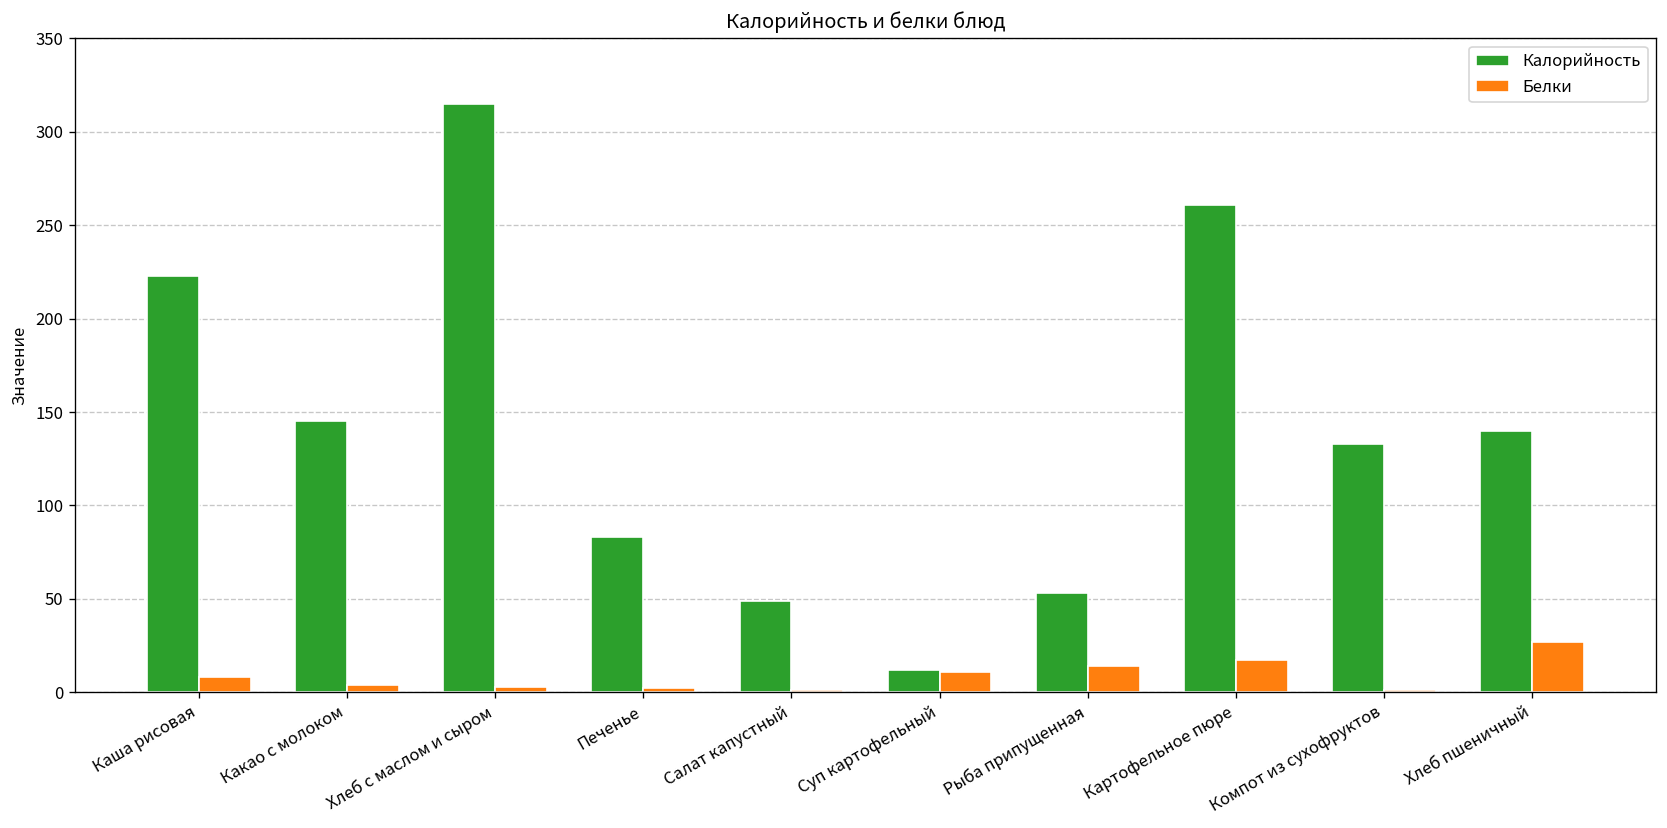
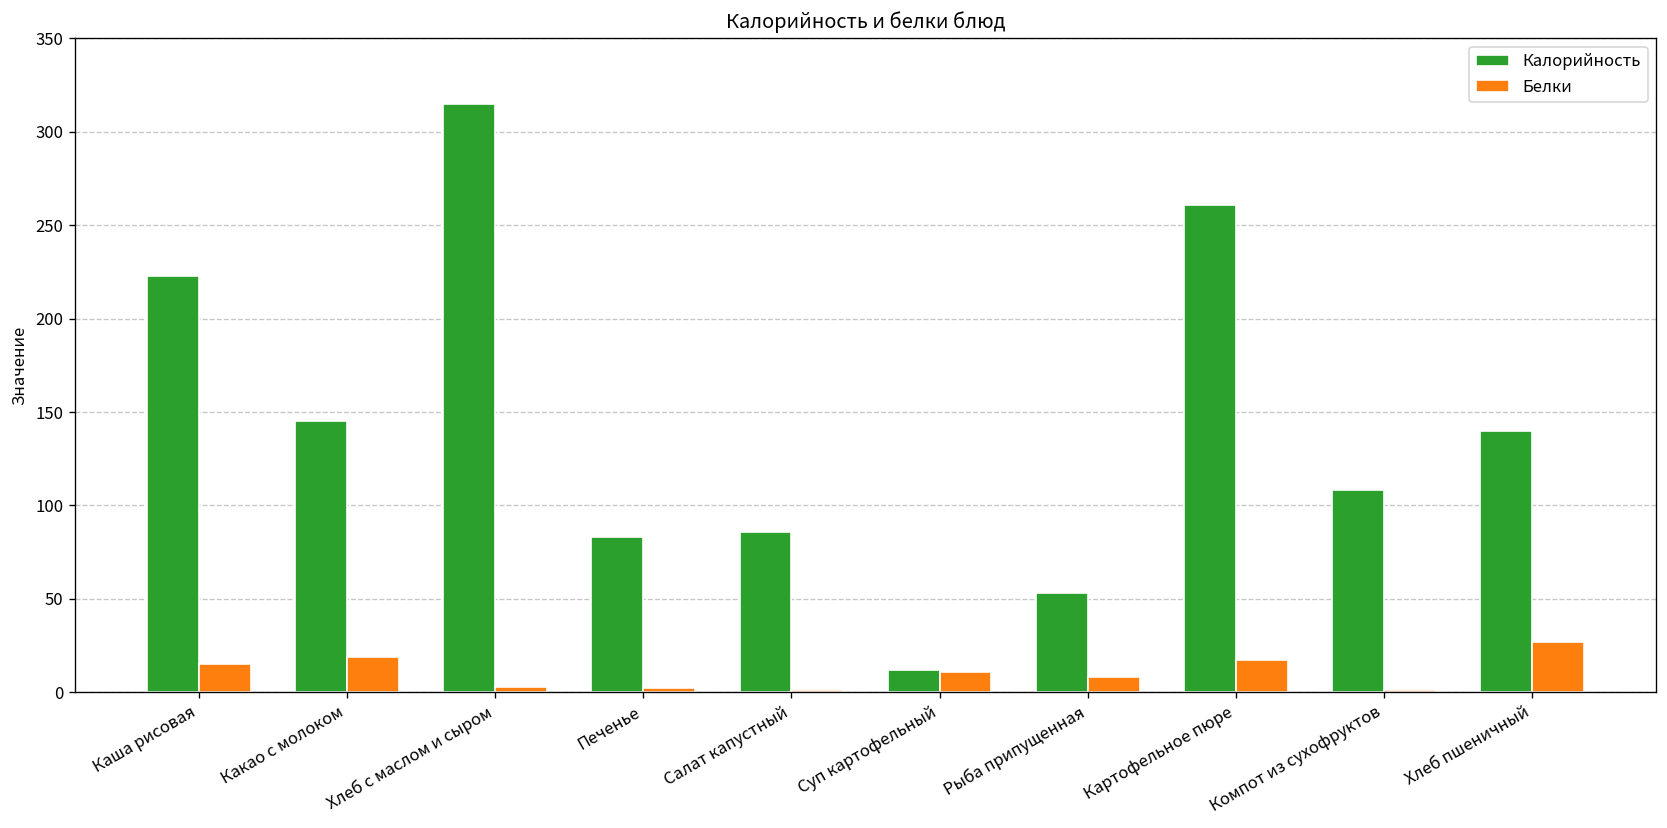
Белки, Каша рисовая: 8 -> 15
Белки, Какао с молоком: 4 -> 19
Калорийность, Салат капустный: 49 -> 86
Белки, Рыба припущенная: 14 -> 8
Калорийность, Компот из сухофруктов: 133 -> 108
